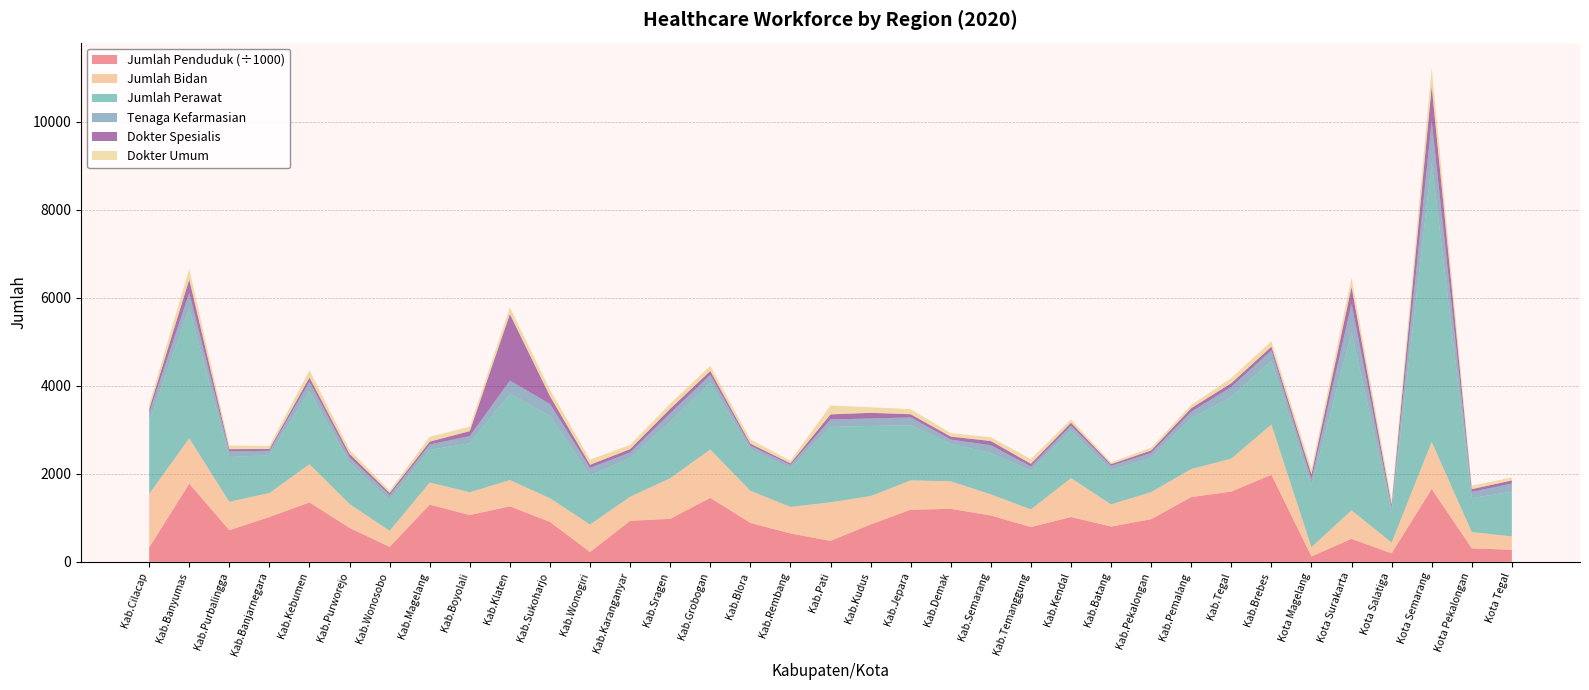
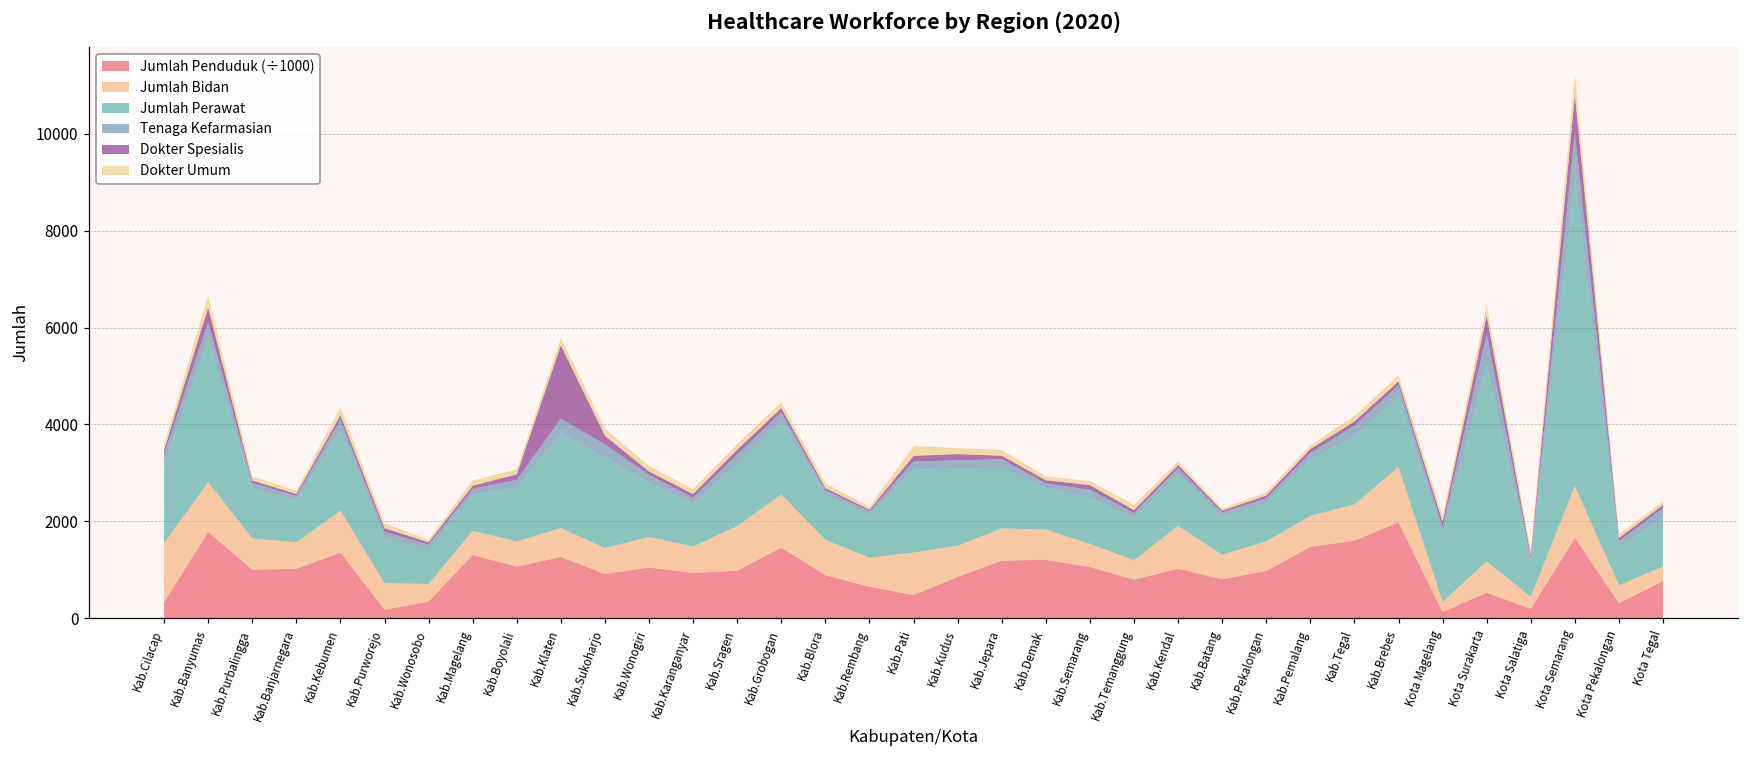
Jumlah Penduduk (÷1000), Kab.Purbalingga: 700 -> 1000
Jumlah Penduduk (÷1000), Kab.Purworejo: 800 -> 200
Jumlah Penduduk (÷1000), Kab.Wonogiri: 200 -> 1000
Jumlah Penduduk (÷1000), Kota Tegal: 300 -> 800
